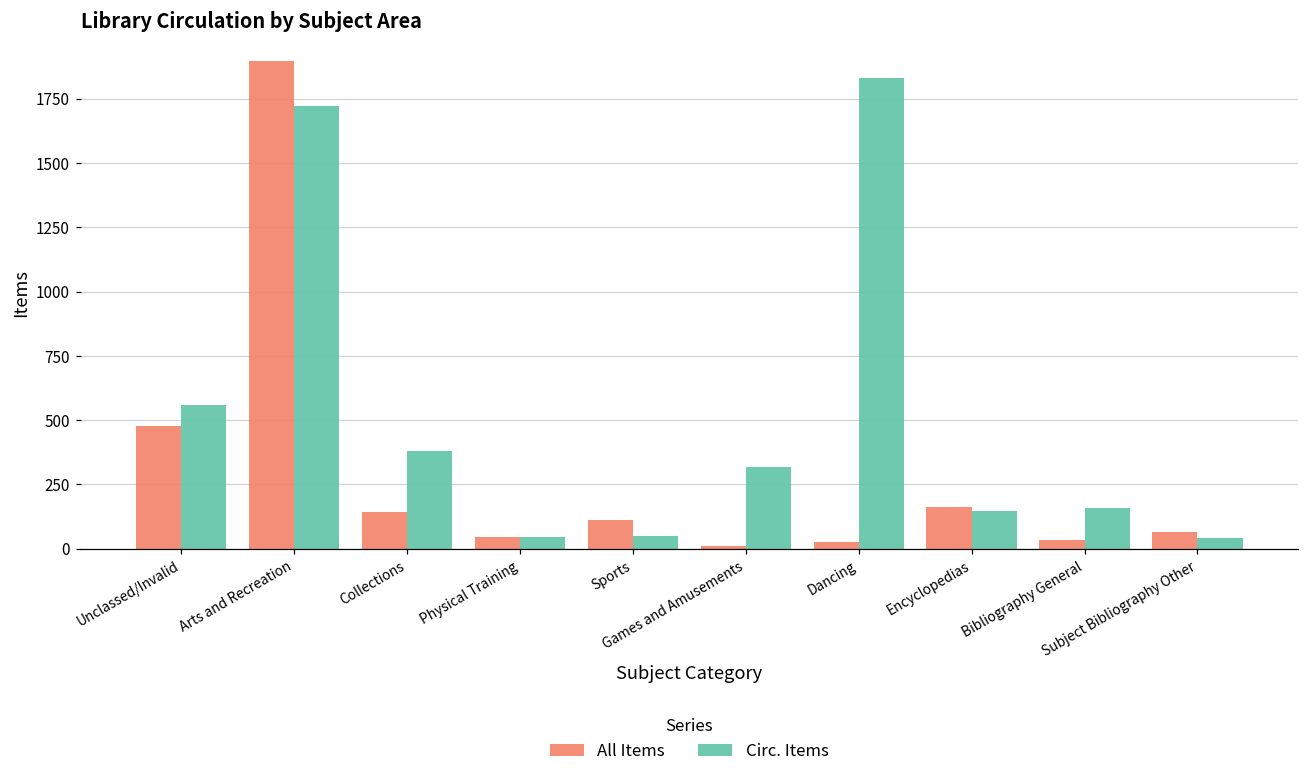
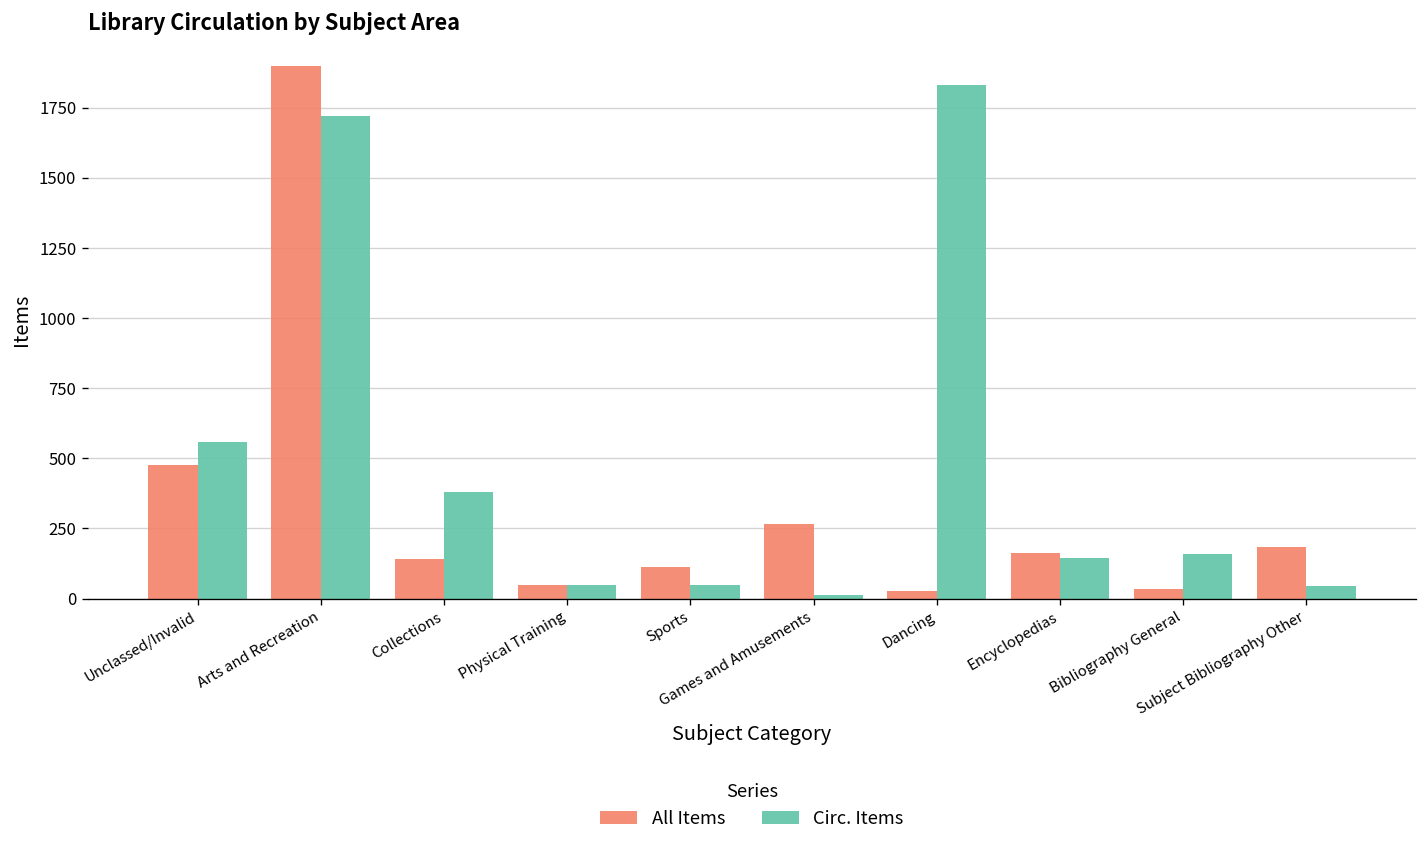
All Items, Games and Amusements: 10 -> 270
Circ. Items, Games and Amusements: 320 -> 10
All Items, Subject Bibliography Other: 60 -> 190
